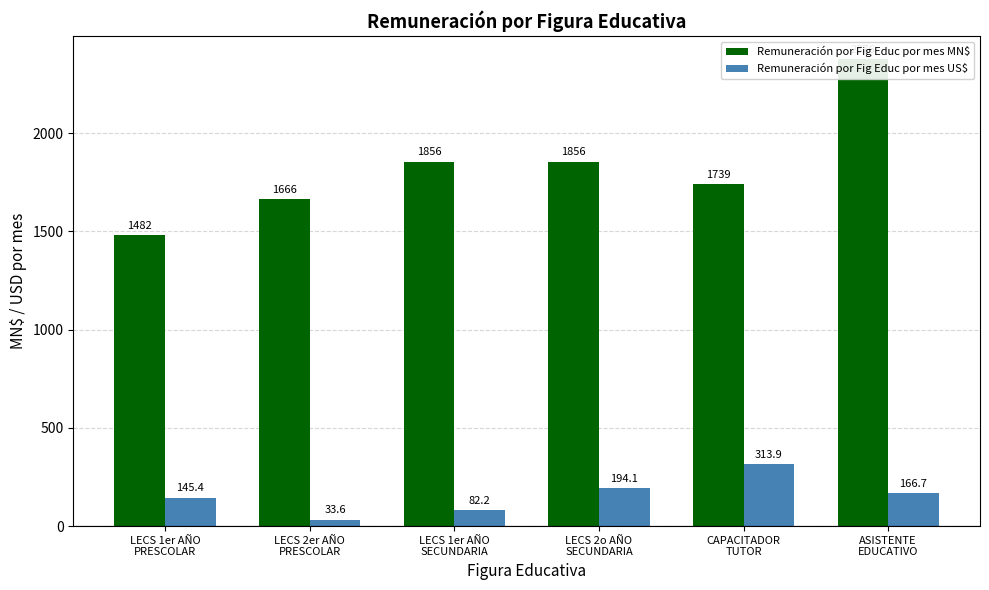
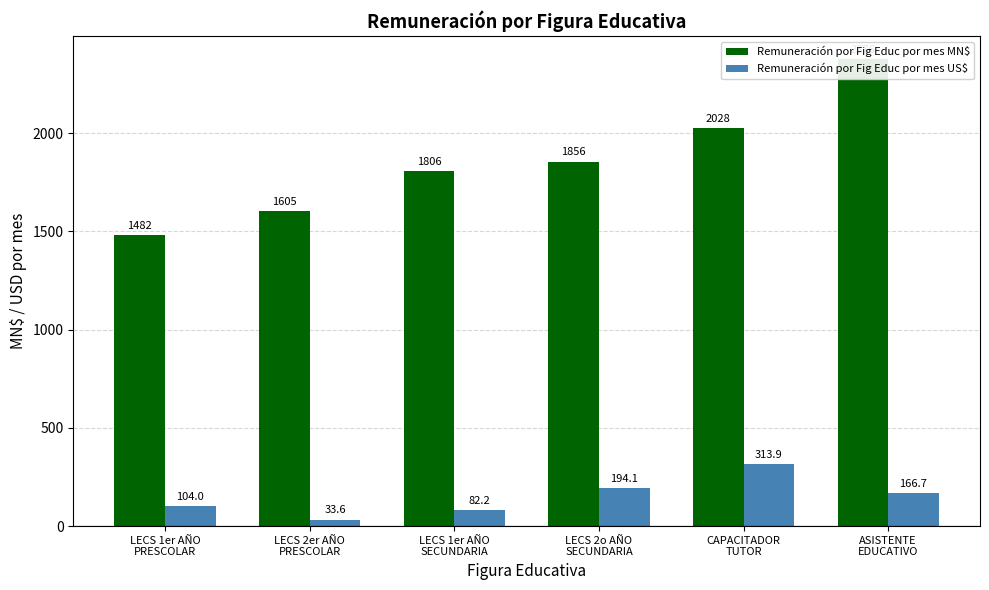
Remuneración por Fig Educ por mes US$, LECS 1er AÑO PRESCOLAR: 145.4 -> 104.0
Remuneración por Fig Educ por mes MN$, LECS 2er AÑO PRESCOLAR: 1666 -> 1605
Remuneración por Fig Educ por mes MN$, LECS 1er AÑO SECUNDARIA: 1856 -> 1806
Remuneración por Fig Educ por mes MN$, CAPACITADOR TUTOR: 1739 -> 2028
